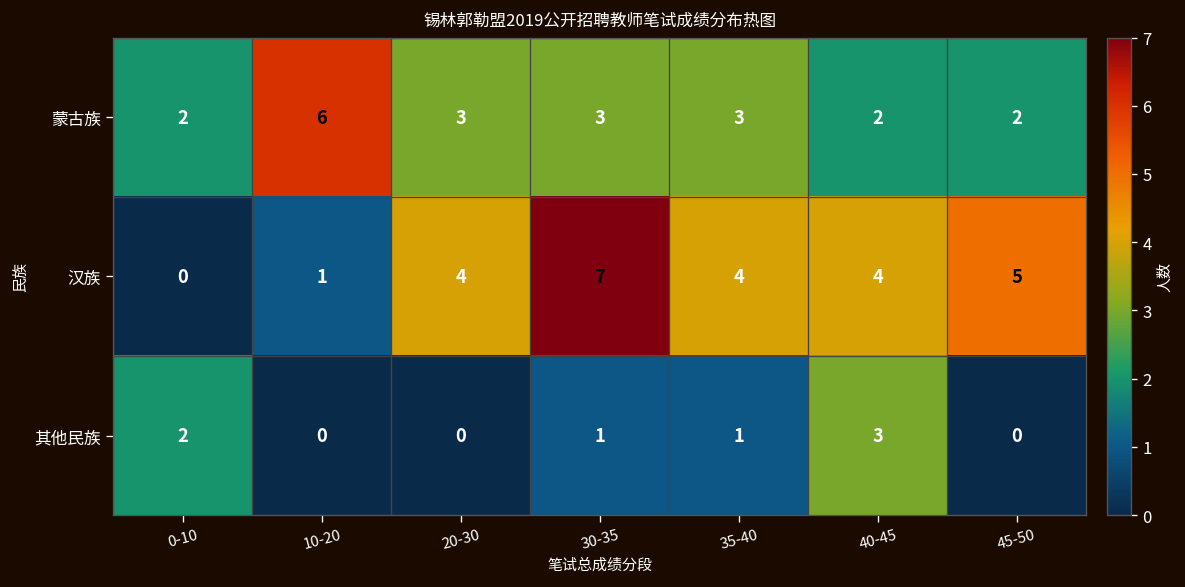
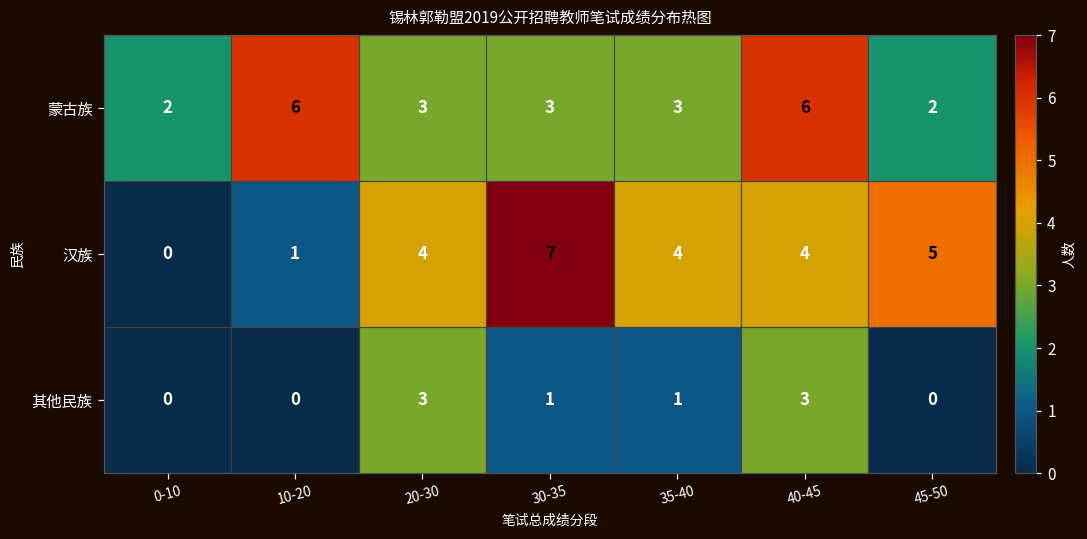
蒙古族, 40-45: 2 -> 6
其他民族, 0-10: 2 -> 0
其他民族, 20-30: 0 -> 3
